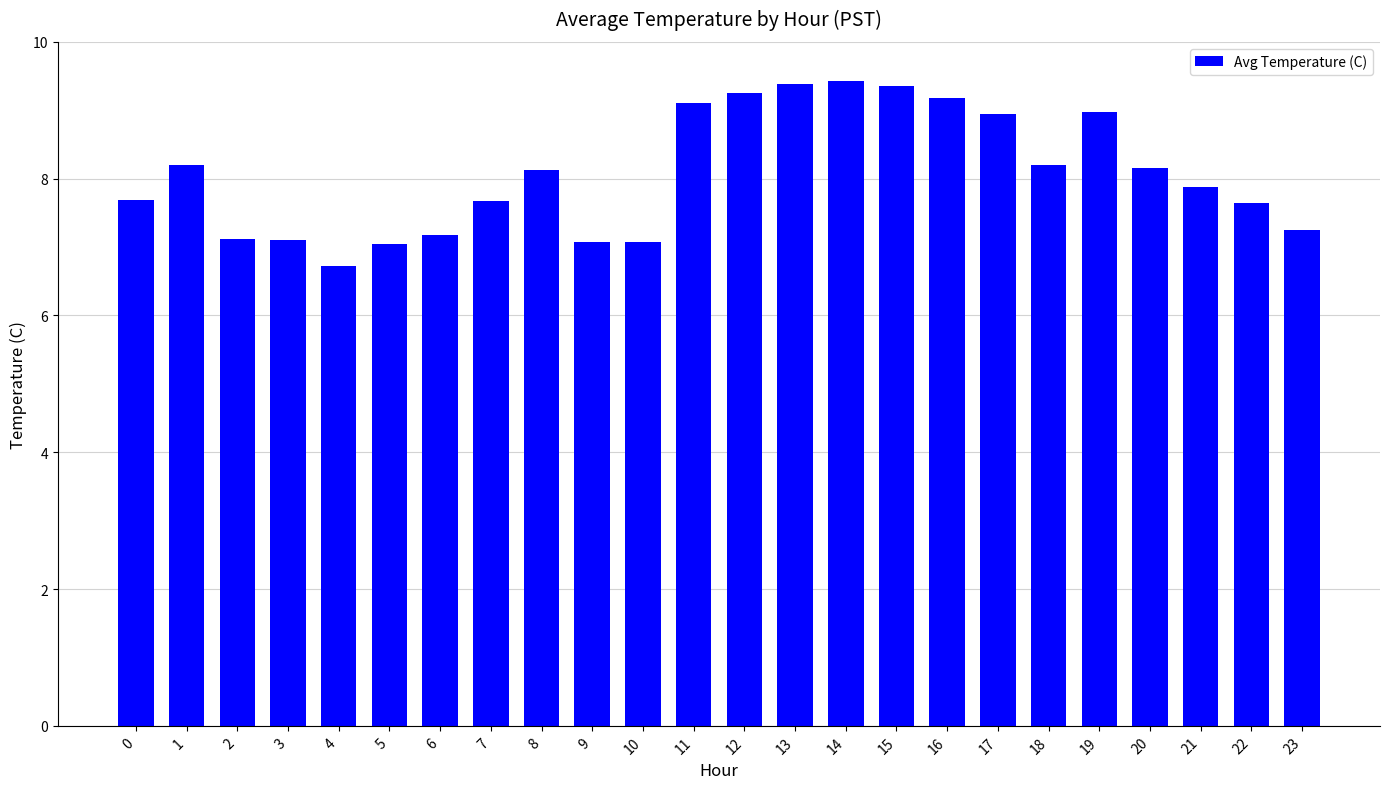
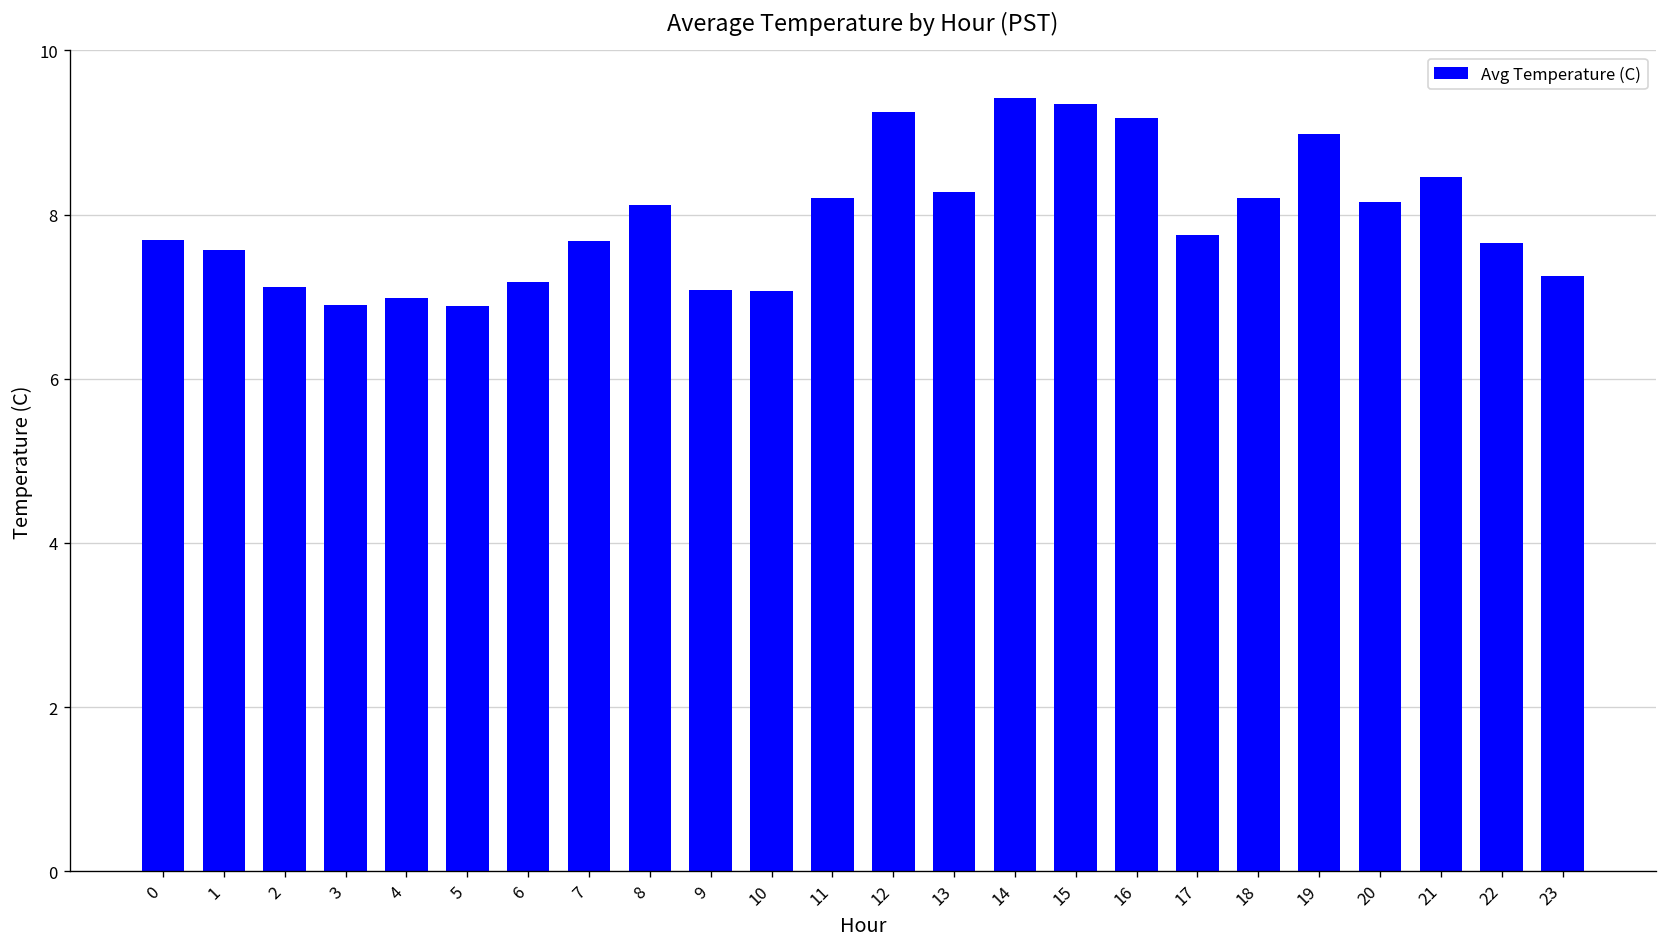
1: 8.2 -> 7.6
3: 7.1 -> 6.9
4: 6.7 -> 7.0
5: 7.1 -> 6.9
11: 9.1 -> 8.2
13: 9.4 -> 8.3
17: 9.0 -> 7.8
21: 7.9 -> 8.5
